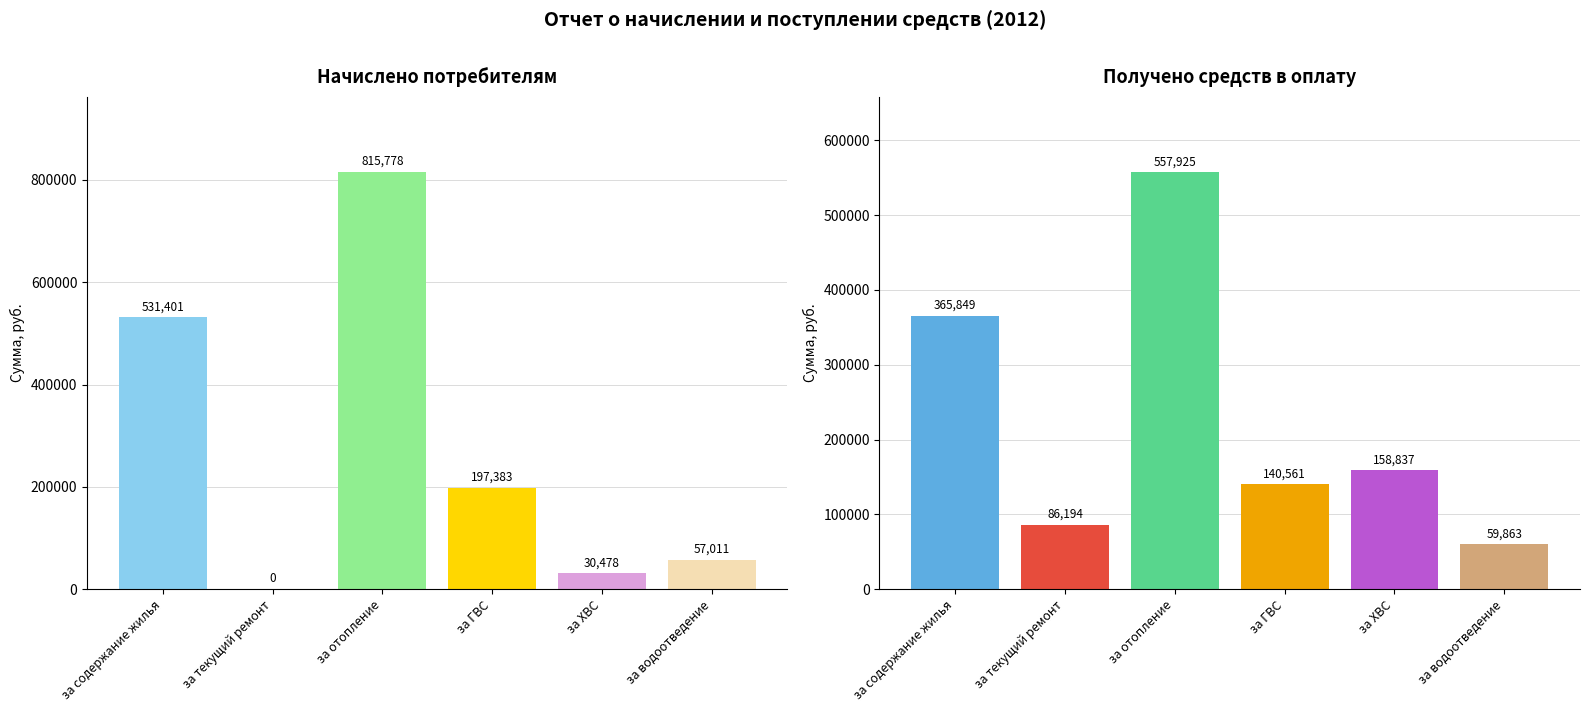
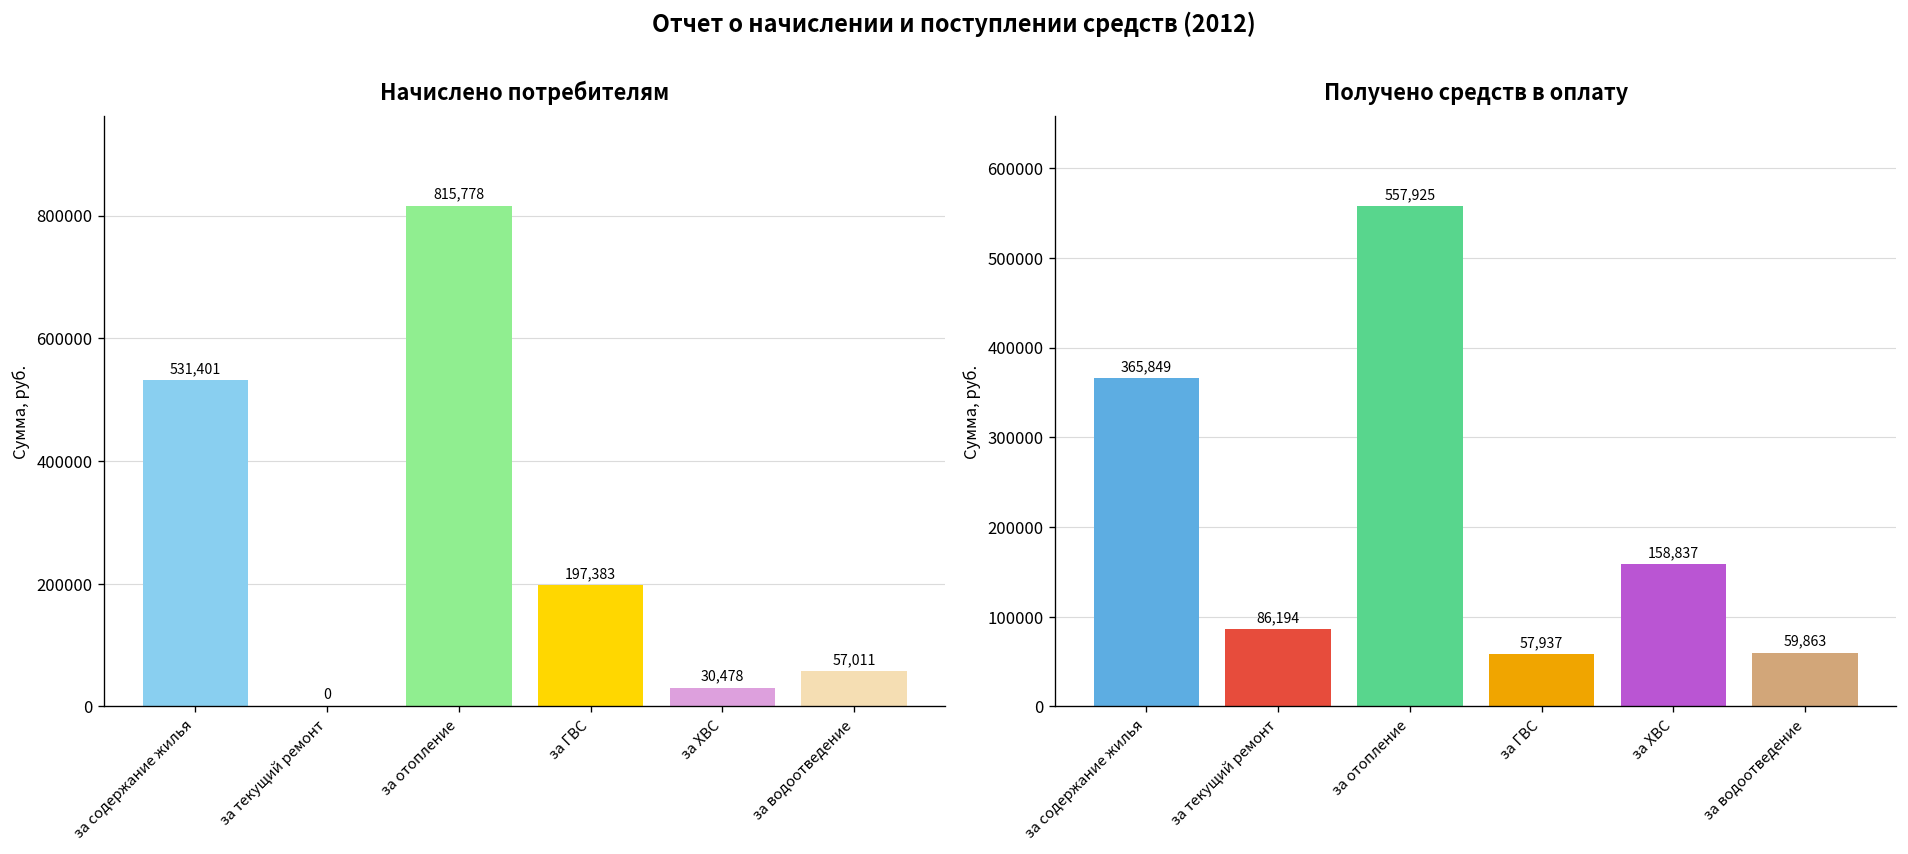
Получено средств в оплату, за ГВС: 140,561 -> 57,937
